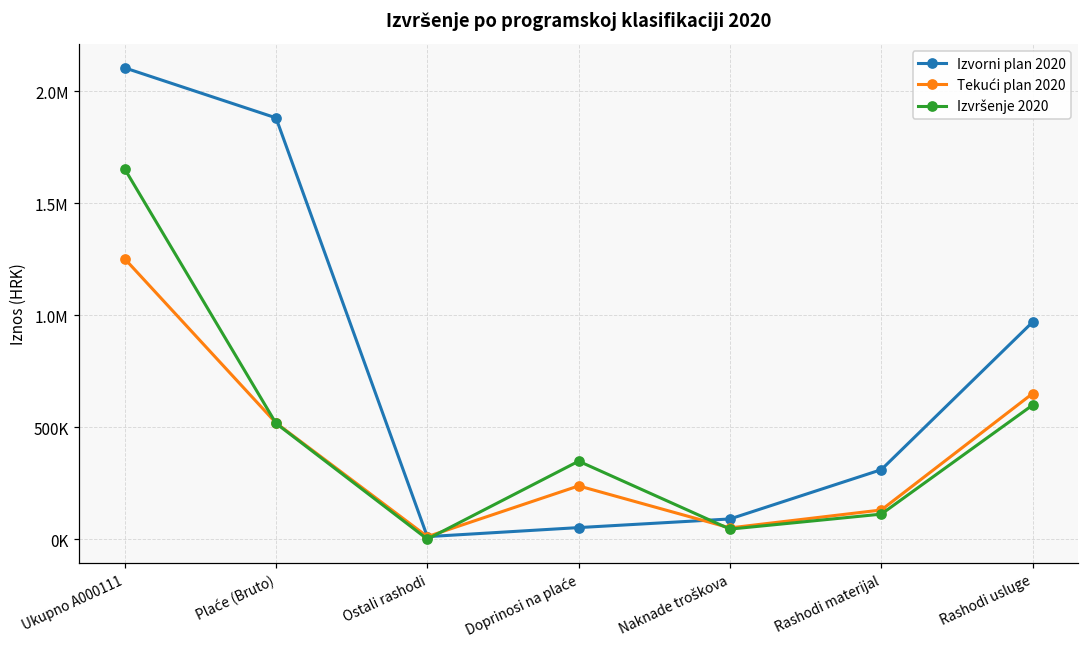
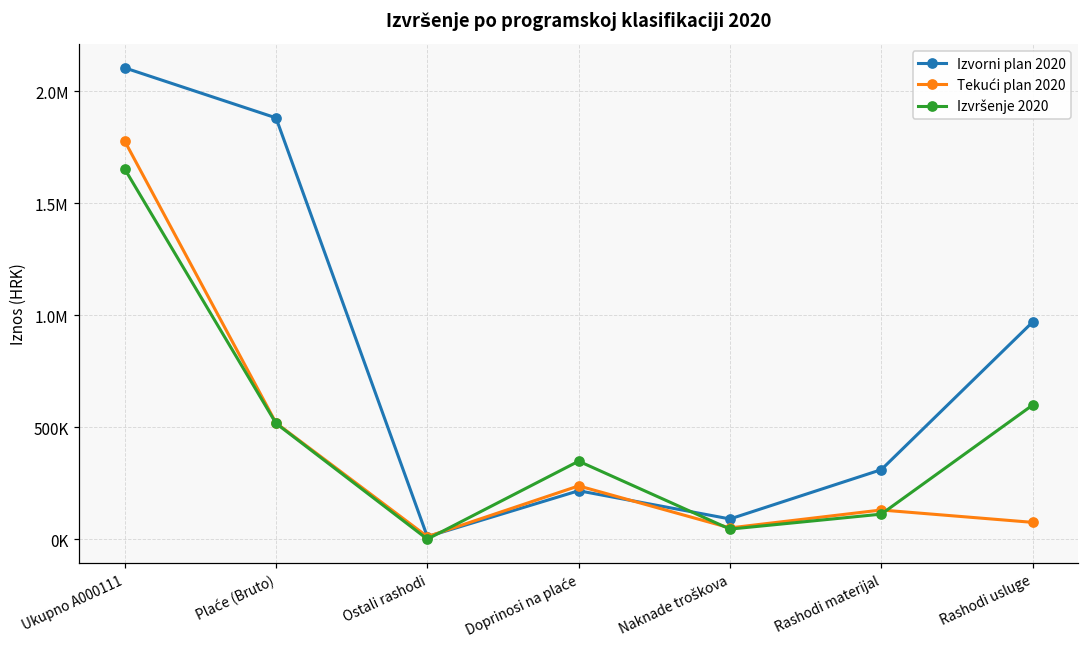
Tekući plan 2020, Ukupno A000111: 1250000 -> 1780000
Izvorni plan 2020, Doprinosi na plaće: 50000 -> 220000
Tekući plan 2020, Rashodi usluge: 650000 -> 70000
